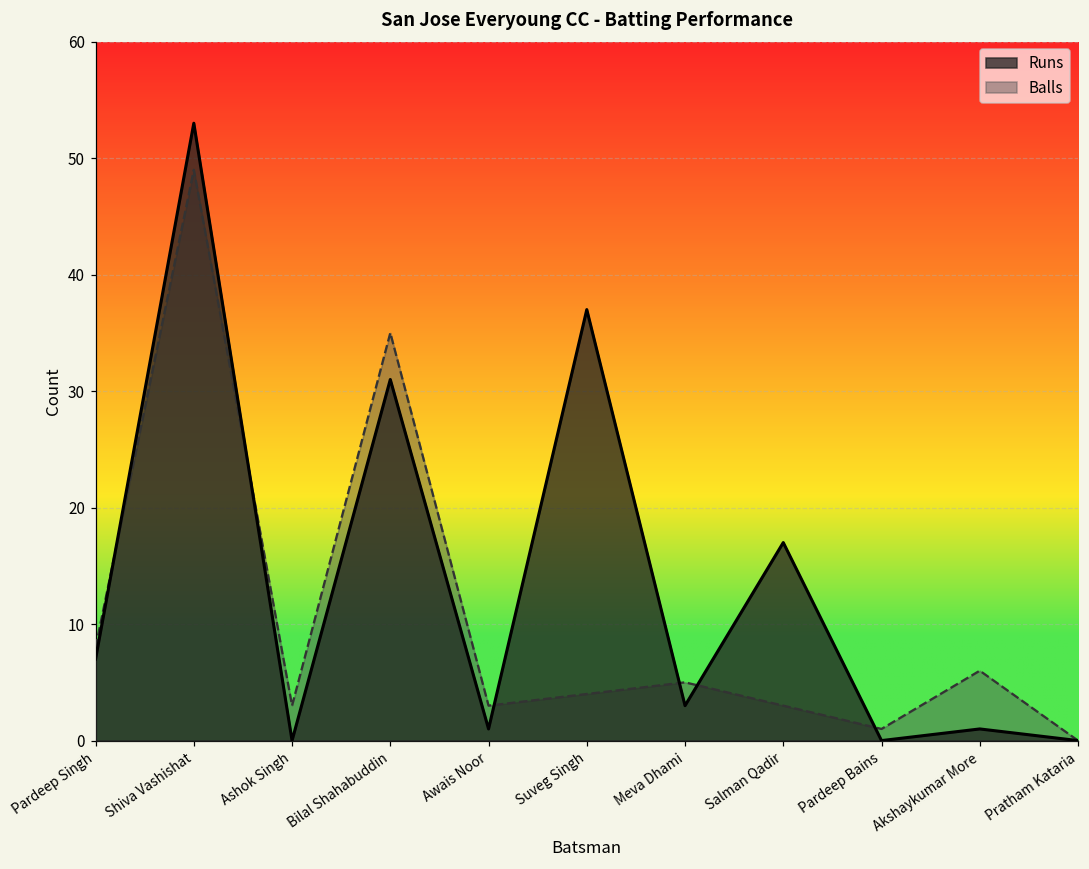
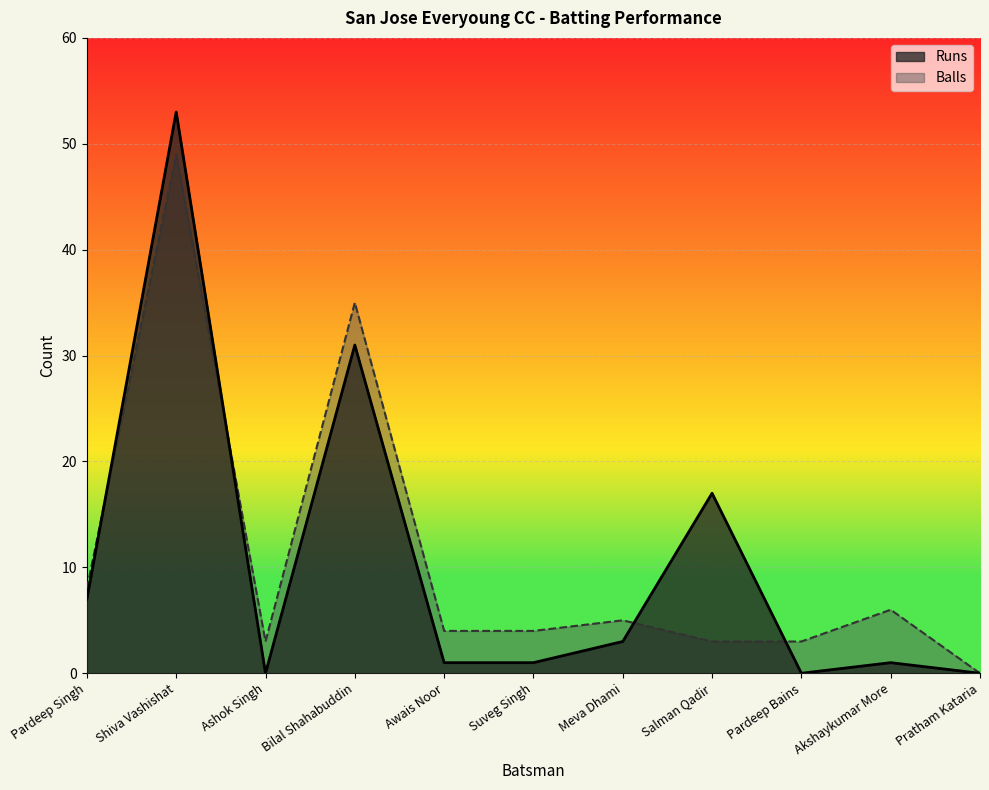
Balls, Awais Noor: 3 -> 4
Runs, Suveg Singh: 37 -> 1
Balls, Pardeep Bains: 1 -> 3
